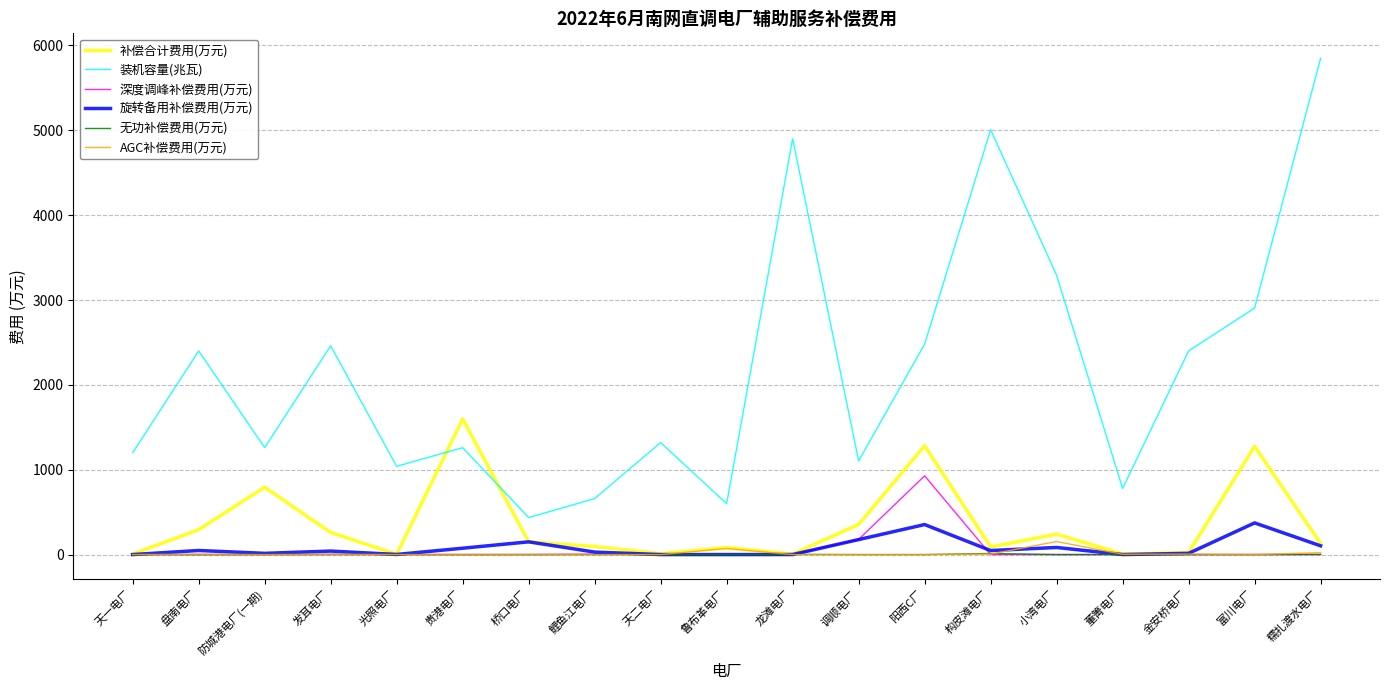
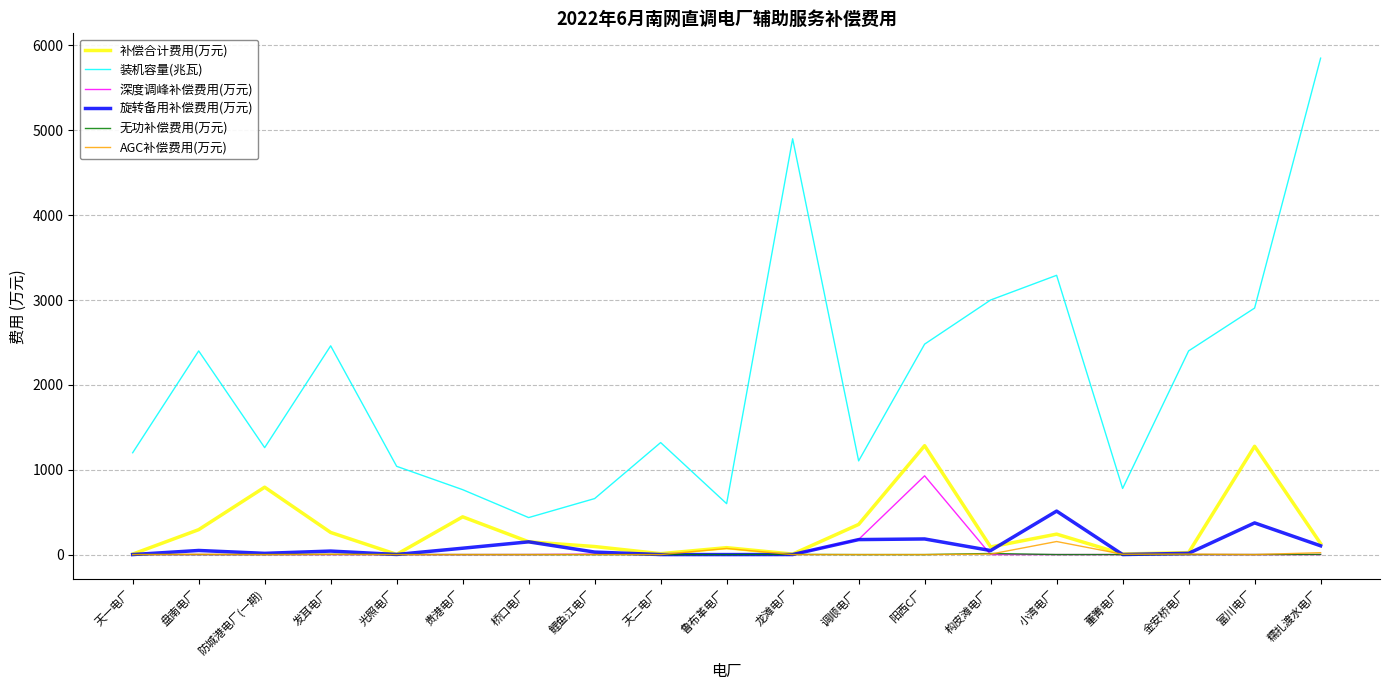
补偿合计费用(万元), 贵港电厂: 1600 -> 400
装机容量(兆瓦), 贵港电厂: 1300 -> 800
旋转备用补偿费用(万元), 阳西C厂: 400 -> 200
装机容量(兆瓦), 构皮滩电厂: 5000 -> 3000
旋转备用补偿费用(万元), 小湾电厂: 100 -> 500
